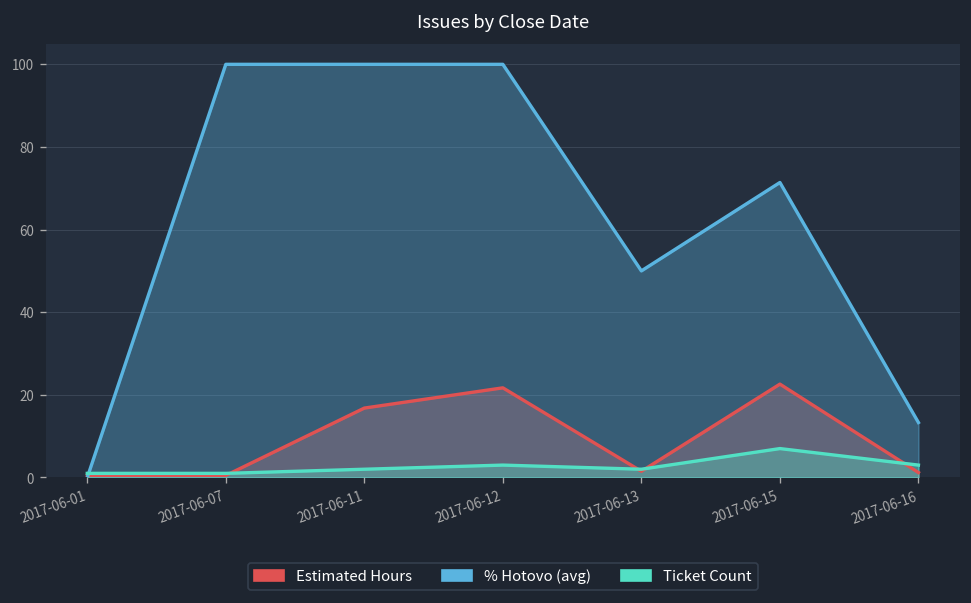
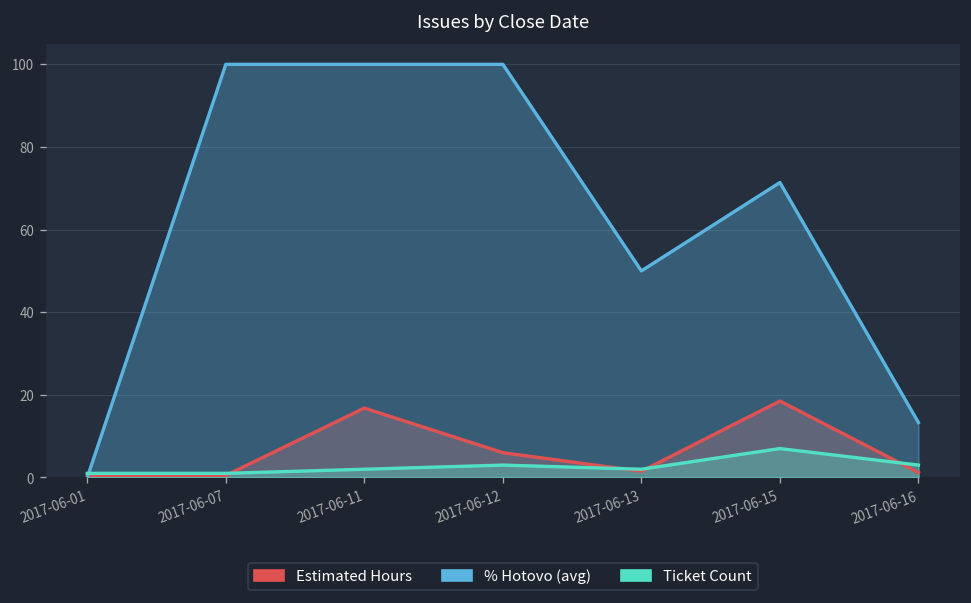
Estimated Hours, 2017-06-12: 22 -> 6
Estimated Hours, 2017-06-15: 23 -> 19
